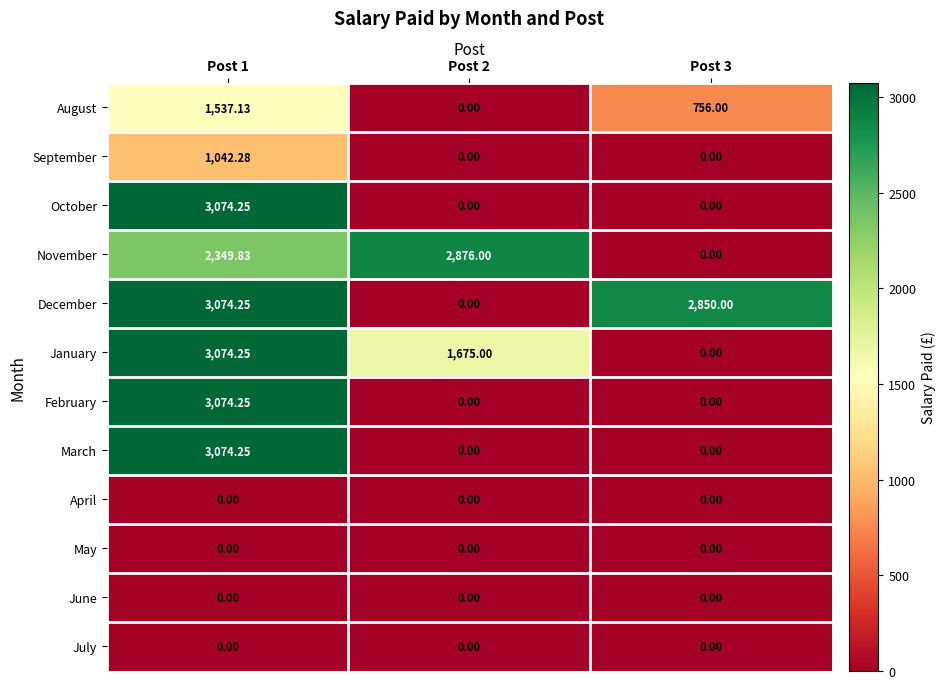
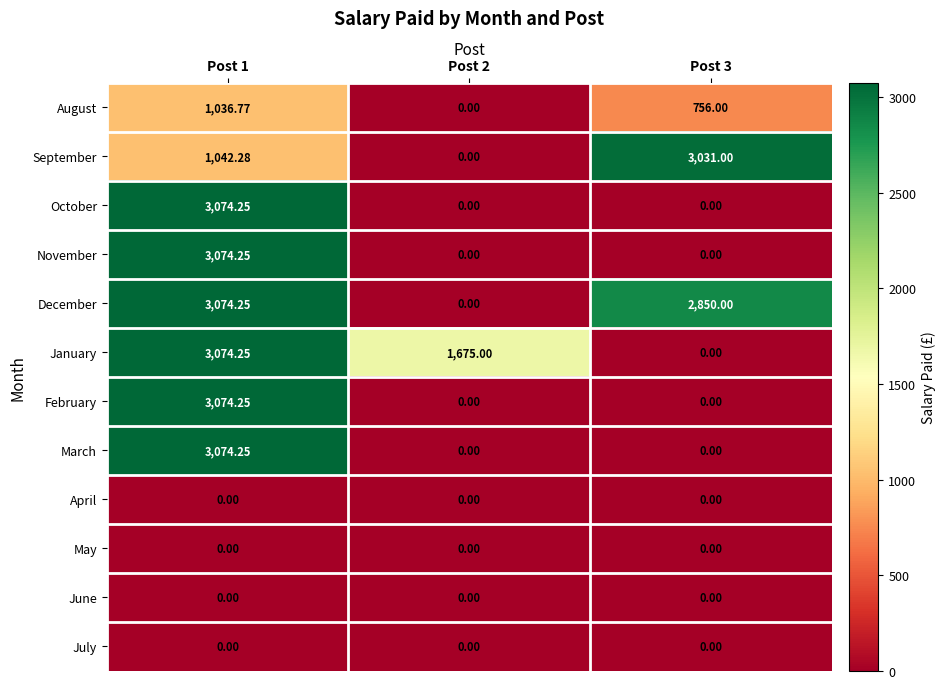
August, Post 1: 1,537.13 -> 1,036.77
September, Post 3: 0.00 -> 3,031.00
November, Post 1: 2,349.83 -> 3,074.25
November, Post 2: 2,876.00 -> 0.00
